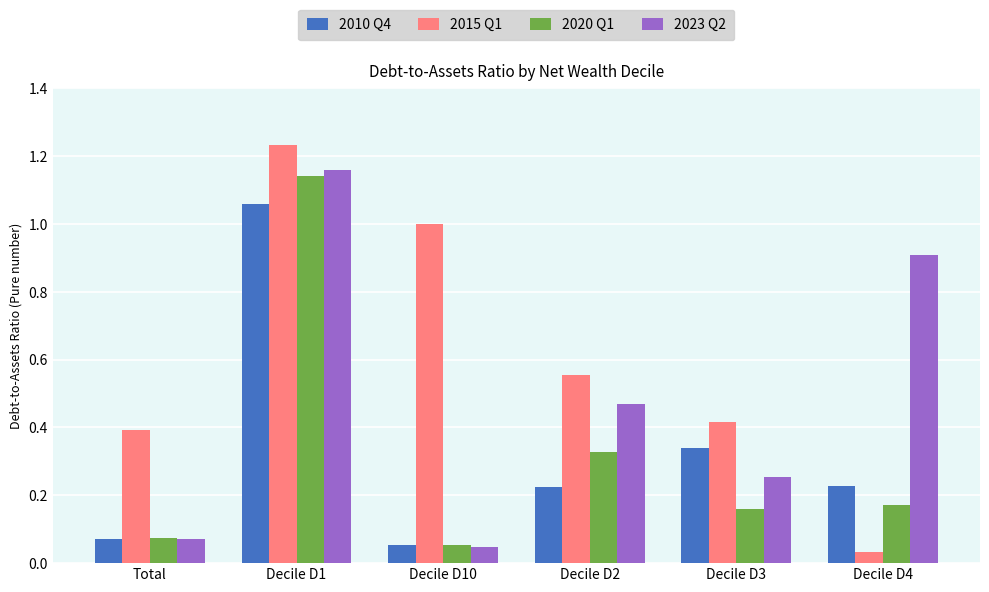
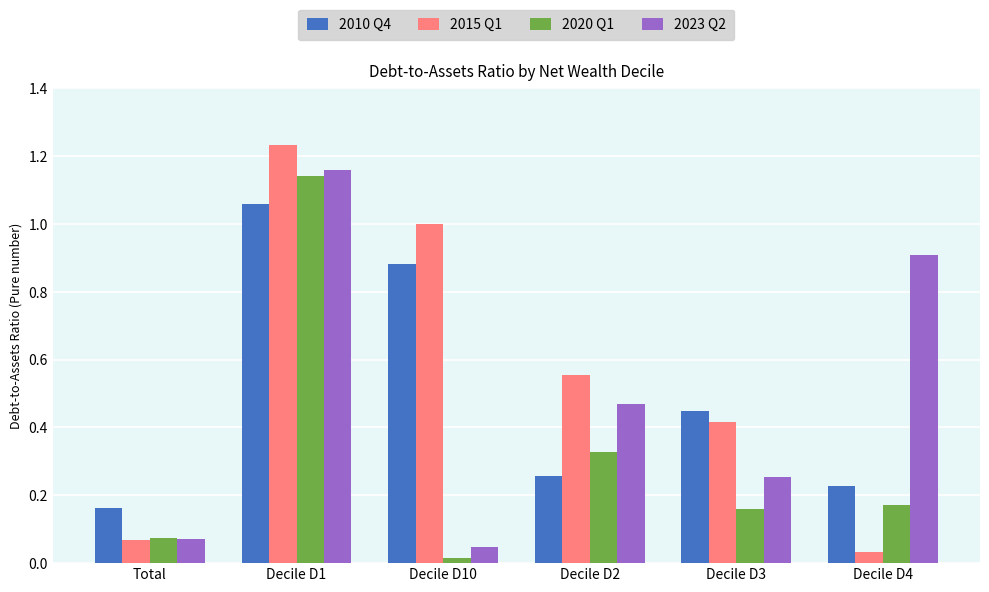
2010 Q4, Total: 0.07 -> 0.16
2015 Q1, Total: 0.39 -> 0.07
2010 Q4, Decile D10: 0.05 -> 0.88
2020 Q1, Decile D10: 0.05 -> 0.02
2010 Q4, Decile D2: 0.23 -> 0.26
2010 Q4, Decile D3: 0.34 -> 0.45
